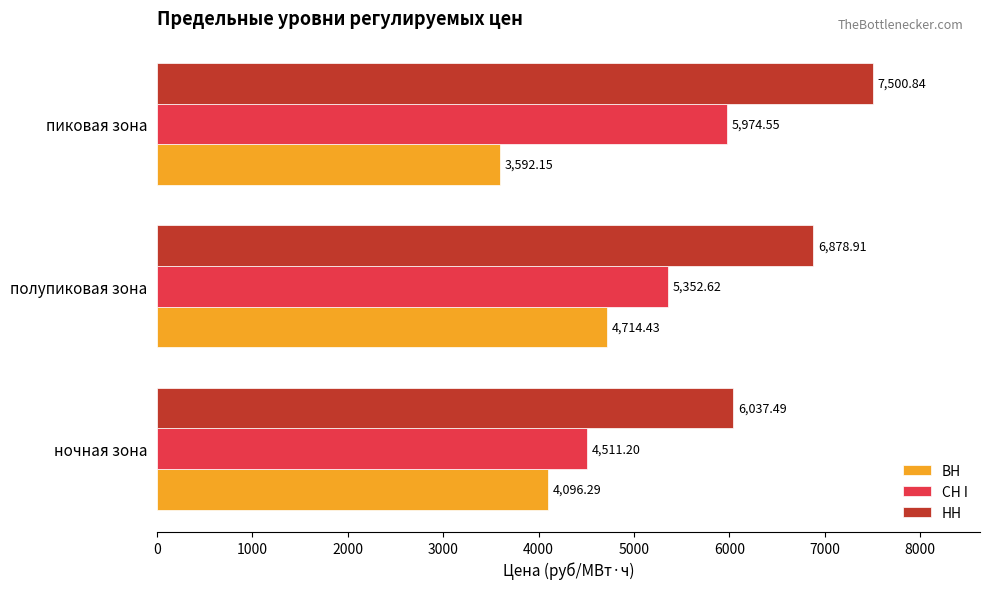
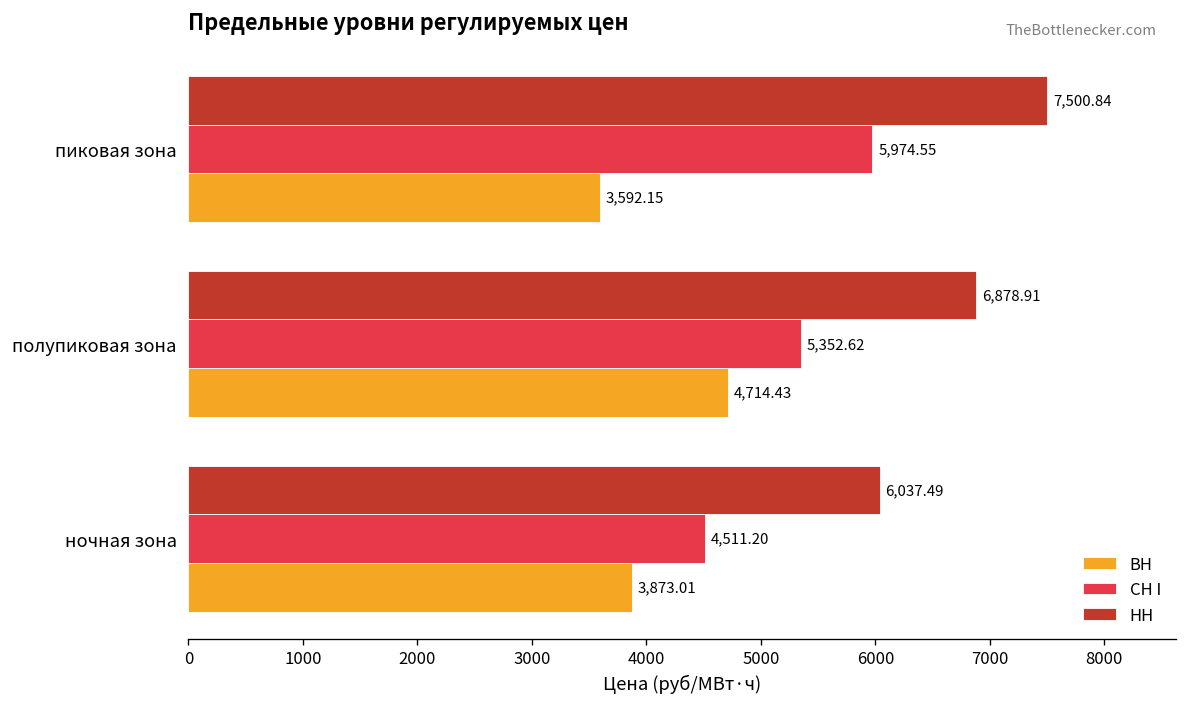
ВН, ночная зона: 4,096.29 -> 3,873.01
